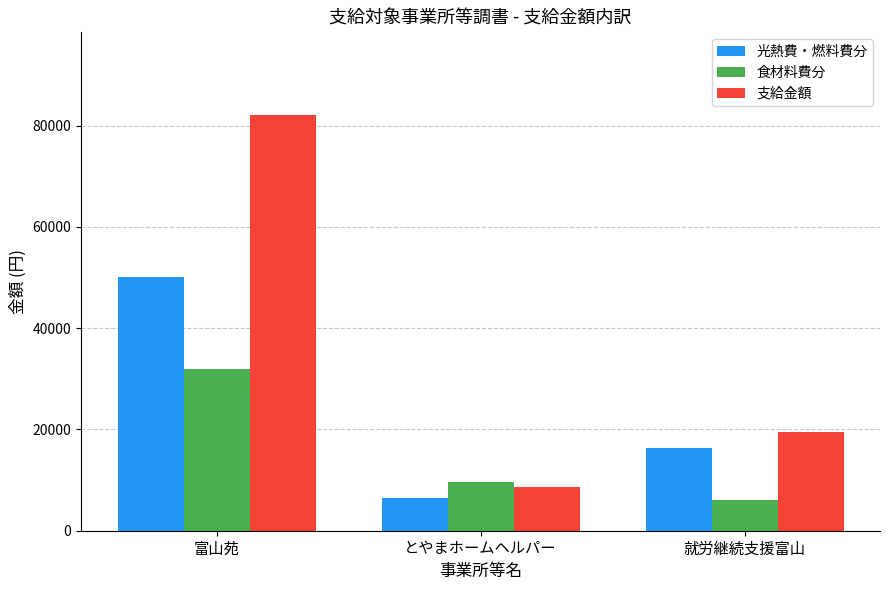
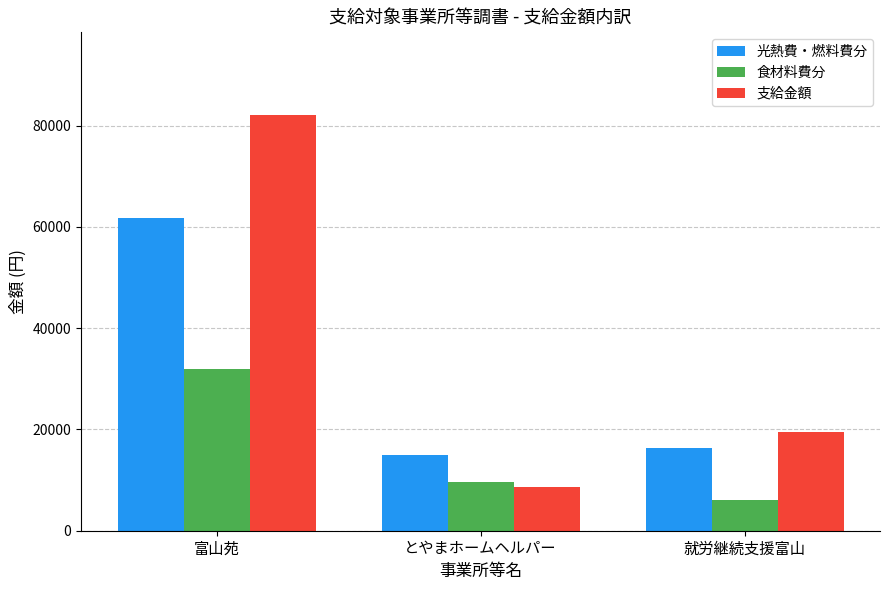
光熱費・燃料費分, 富山苑: 50000 -> 62000
光熱費・燃料費分, とやまホームヘルパー: 7000 -> 15000
